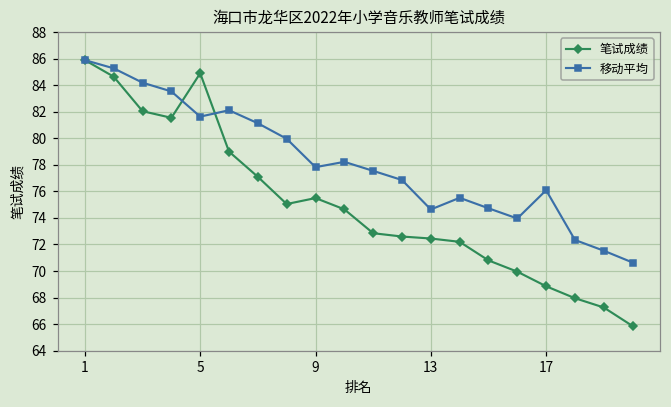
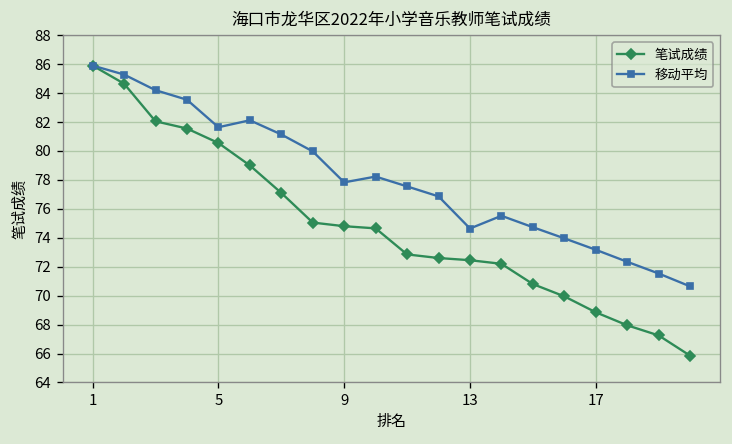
笔试成绩, 5: 84.9 -> 80.6
笔试成绩, 9: 75.5 -> 74.8
移动平均, 17: 76.1 -> 73.2
